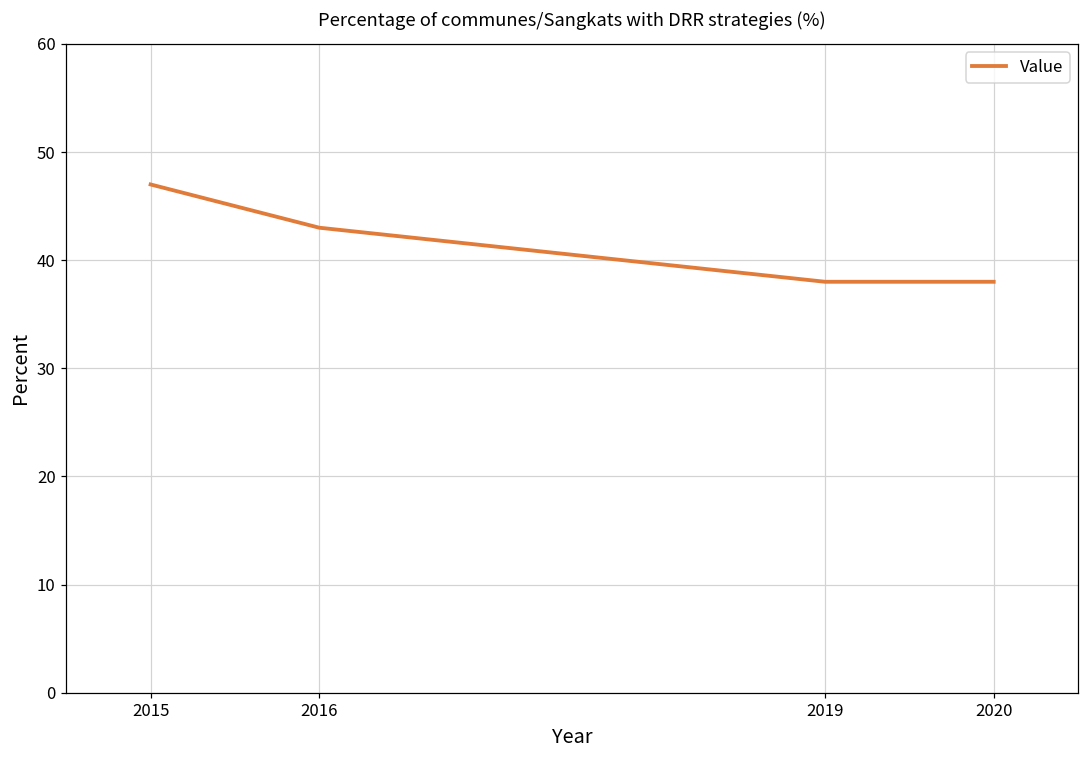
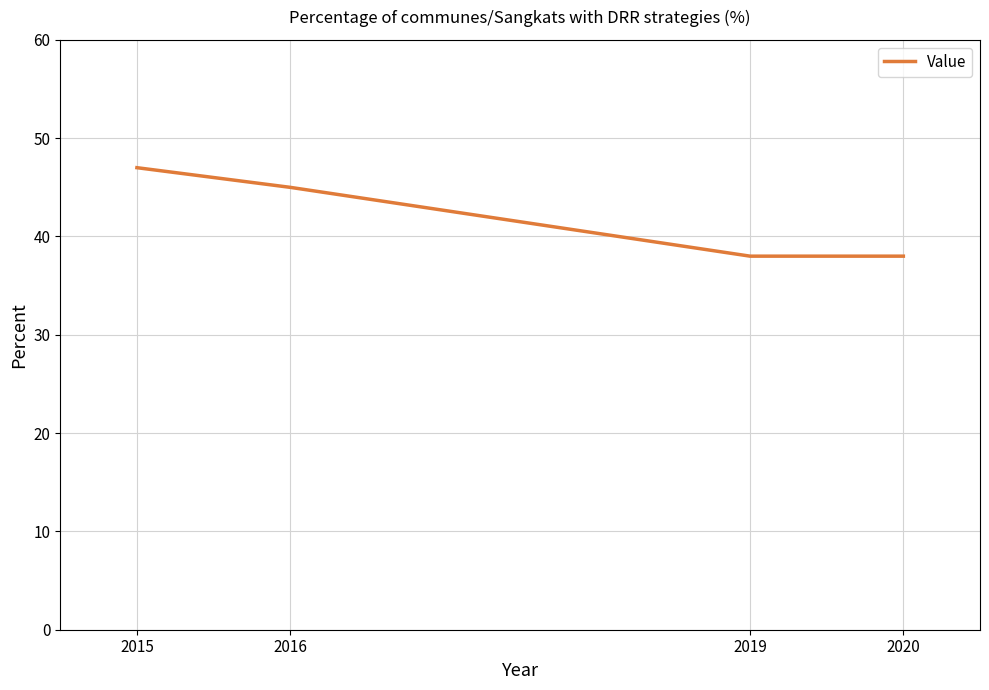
2016: 43 -> 45
